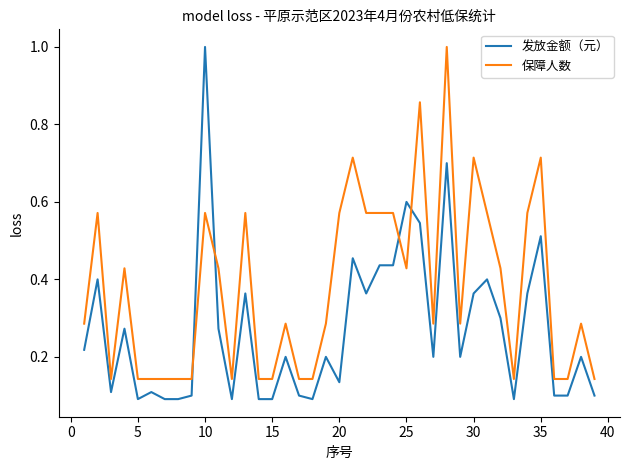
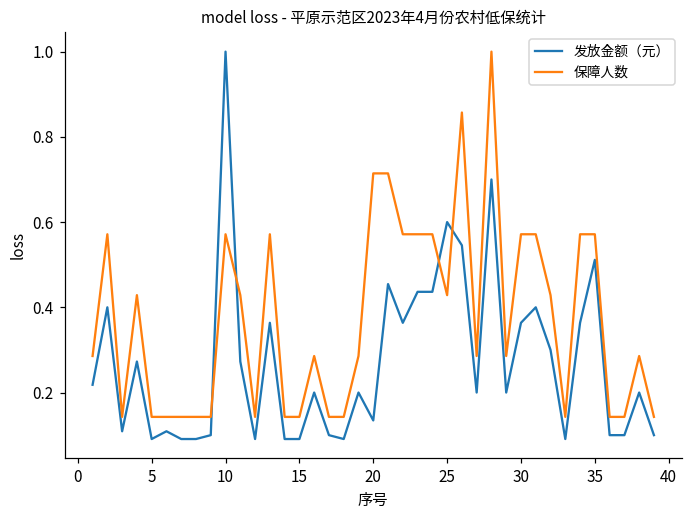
保障人数, 20: 0.57 -> 0.71
保障人数, 30: 0.71 -> 0.57
保障人数, 35: 0.71 -> 0.57
